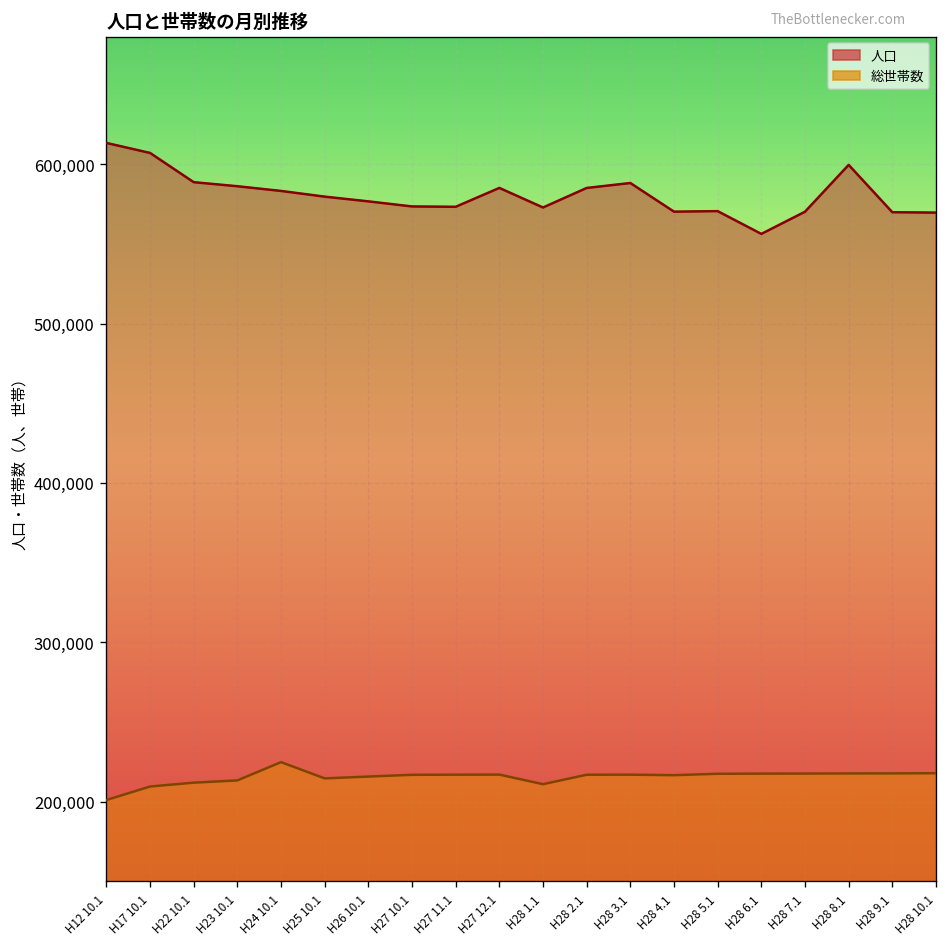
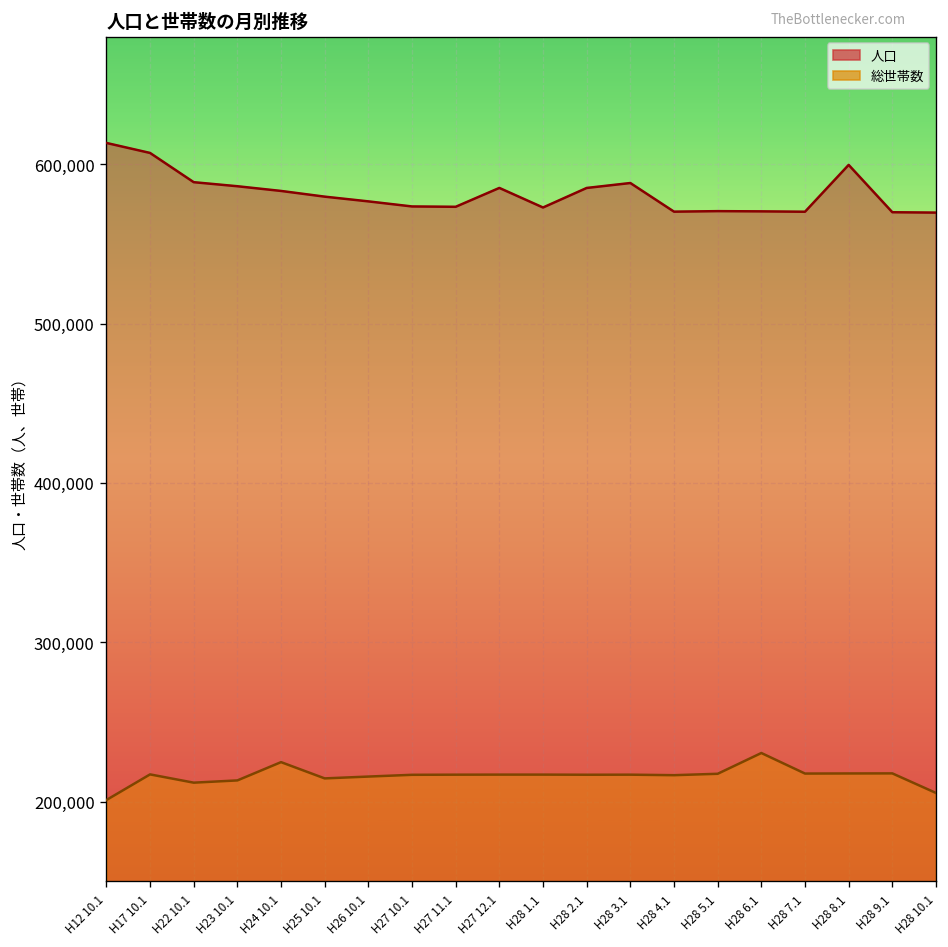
総世帯数, H17 10.1: 210,000 -> 217,000
総世帯数, H28 1.1: 211,000 -> 217,000
人口, H28 6.1: 556,000 -> 570,000
総世帯数, H28 6.1: 218,000 -> 231,000
総世帯数, H28 10.1: 218,000 -> 205,000
